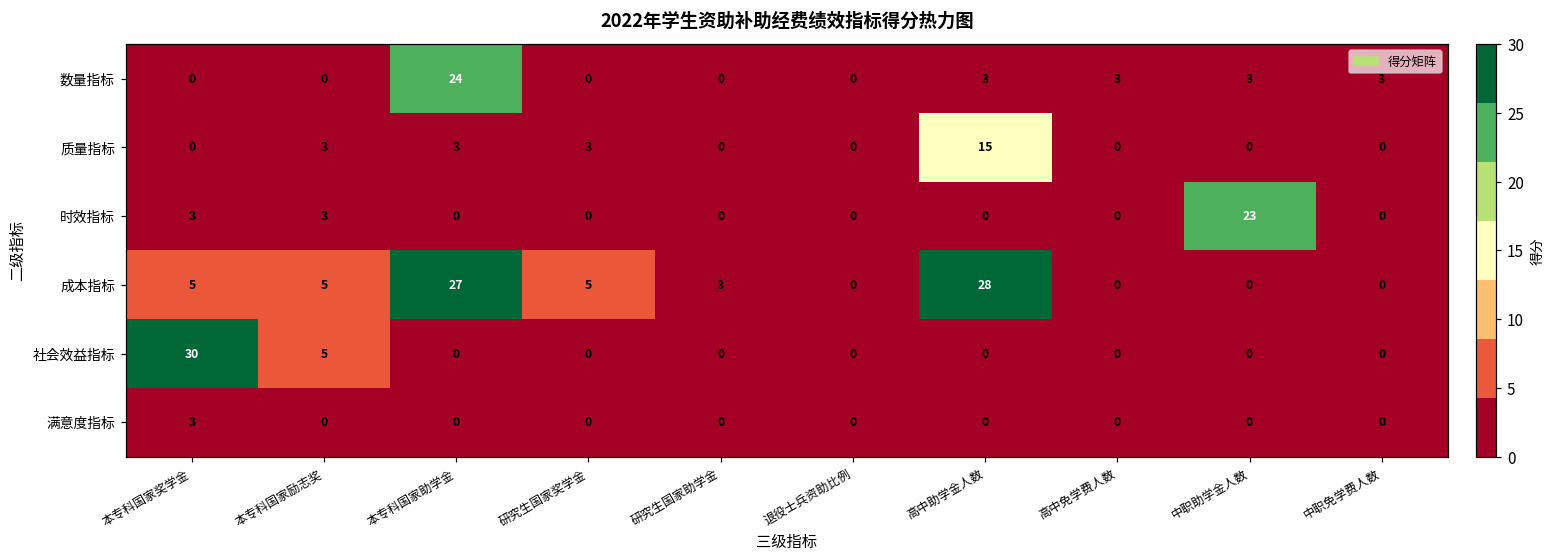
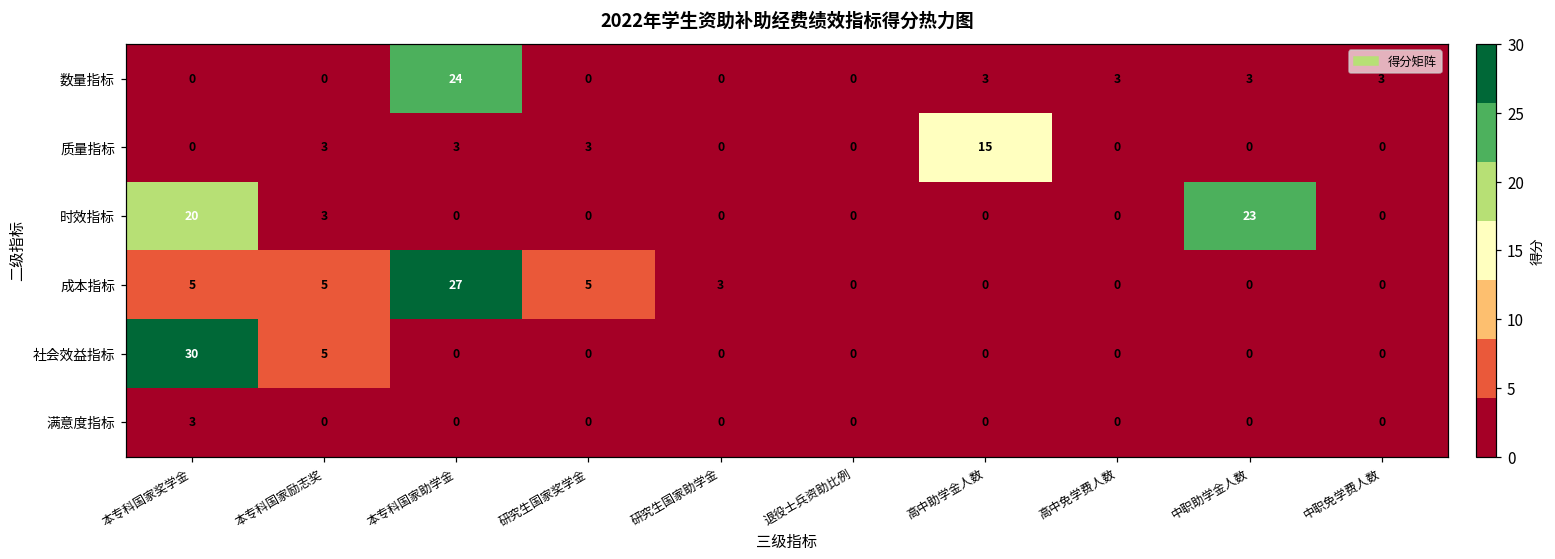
时效指标, 本专科国家奖学金: 3 -> 20
成本指标, 高中助学金人数: 28 -> 0
